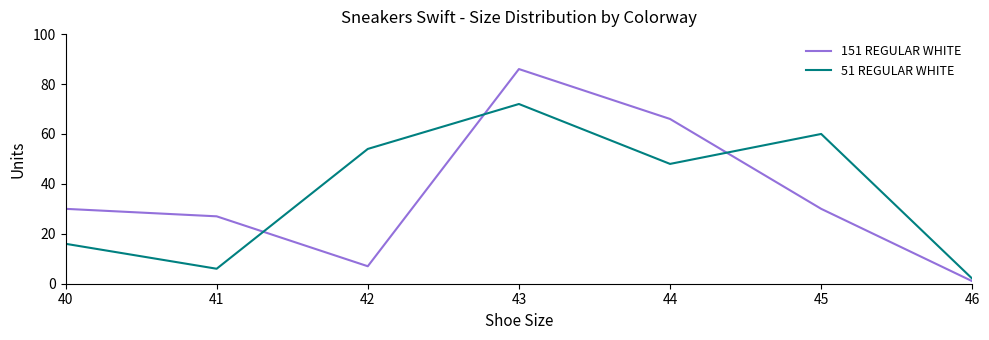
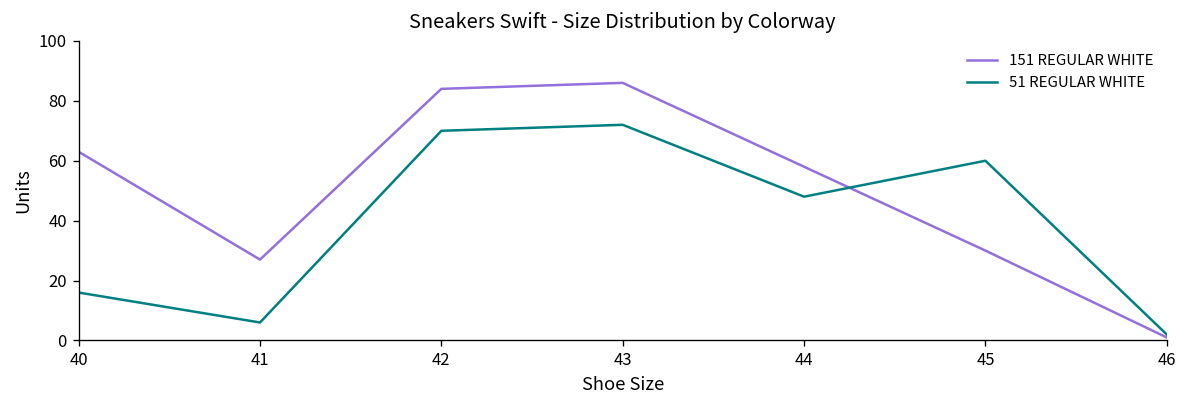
151 REGULAR WHITE, 40: 30 -> 63
151 REGULAR WHITE, 42: 7 -> 84
51 REGULAR WHITE, 42: 54 -> 70
151 REGULAR WHITE, 44: 66 -> 58
